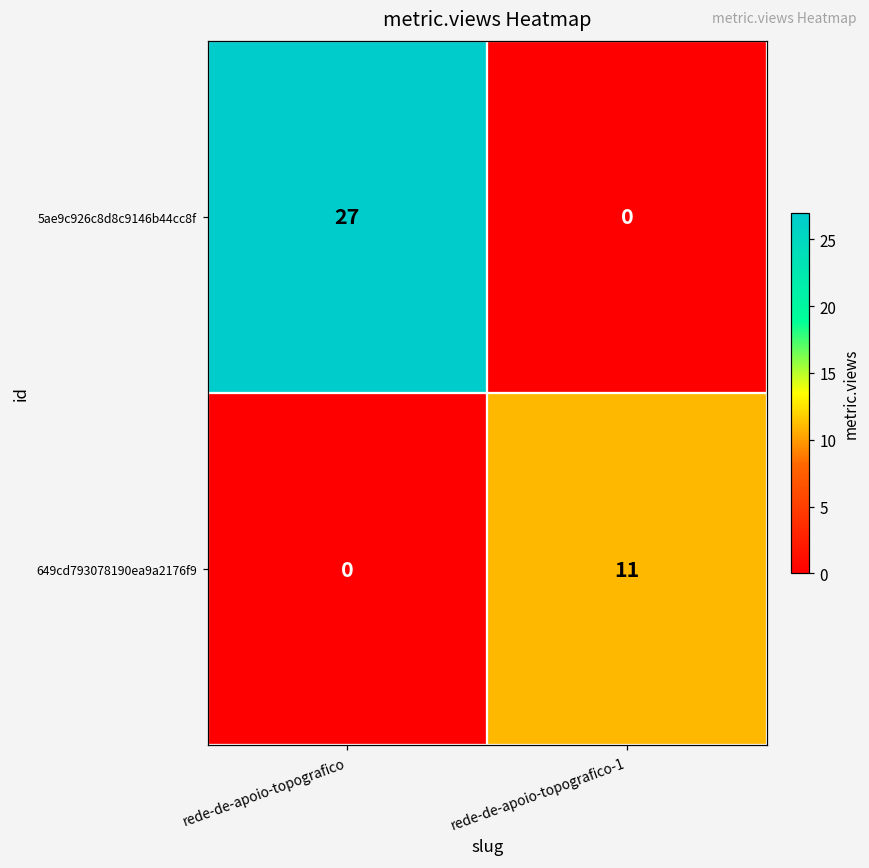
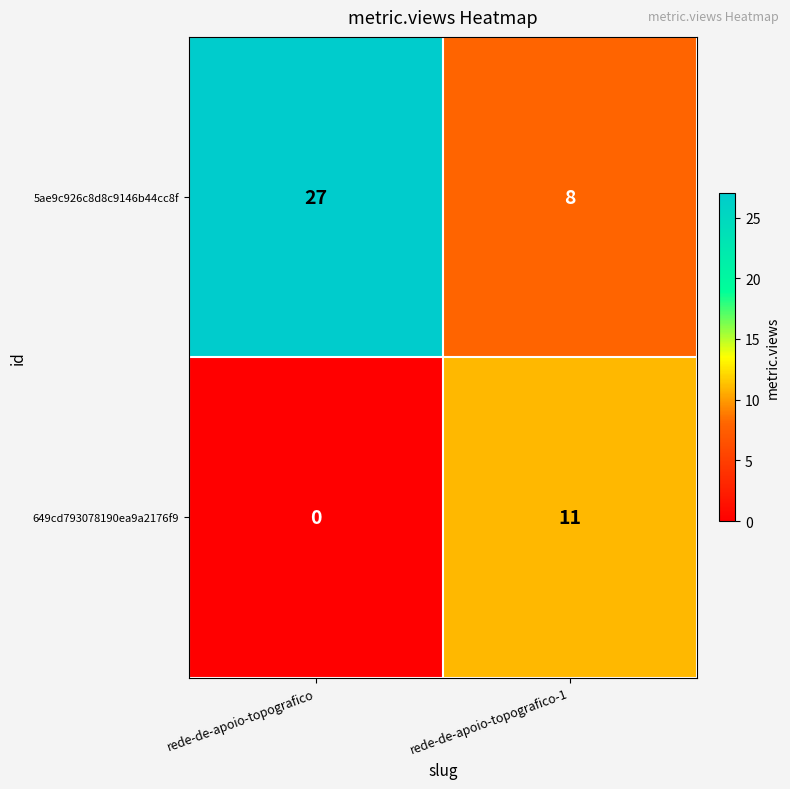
5ae9c926c8d8c9146b44cc8f, rede-de-apoio-topografico-1: 0 -> 8
